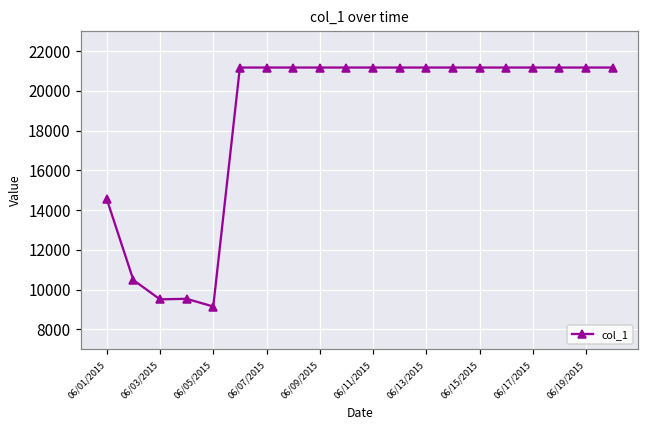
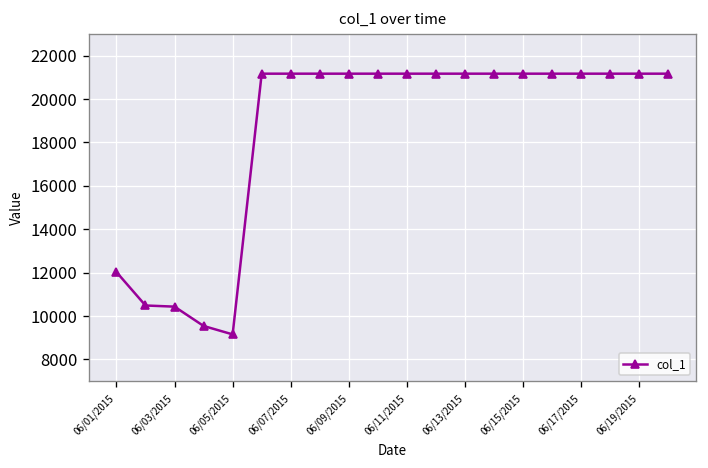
06/01/2015: 14600 -> 12000
06/03/2015: 9500 -> 10400
